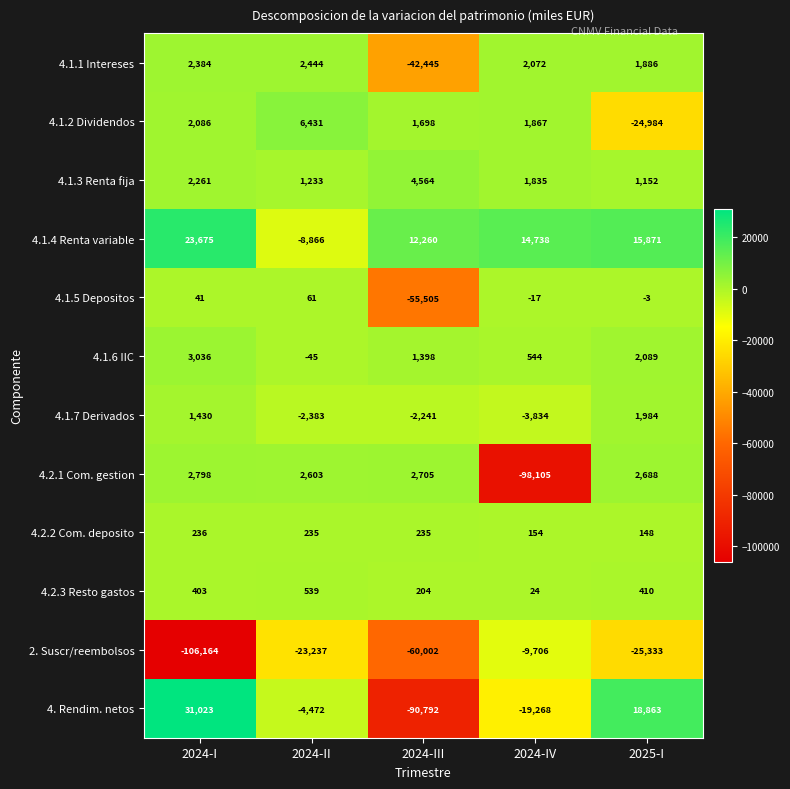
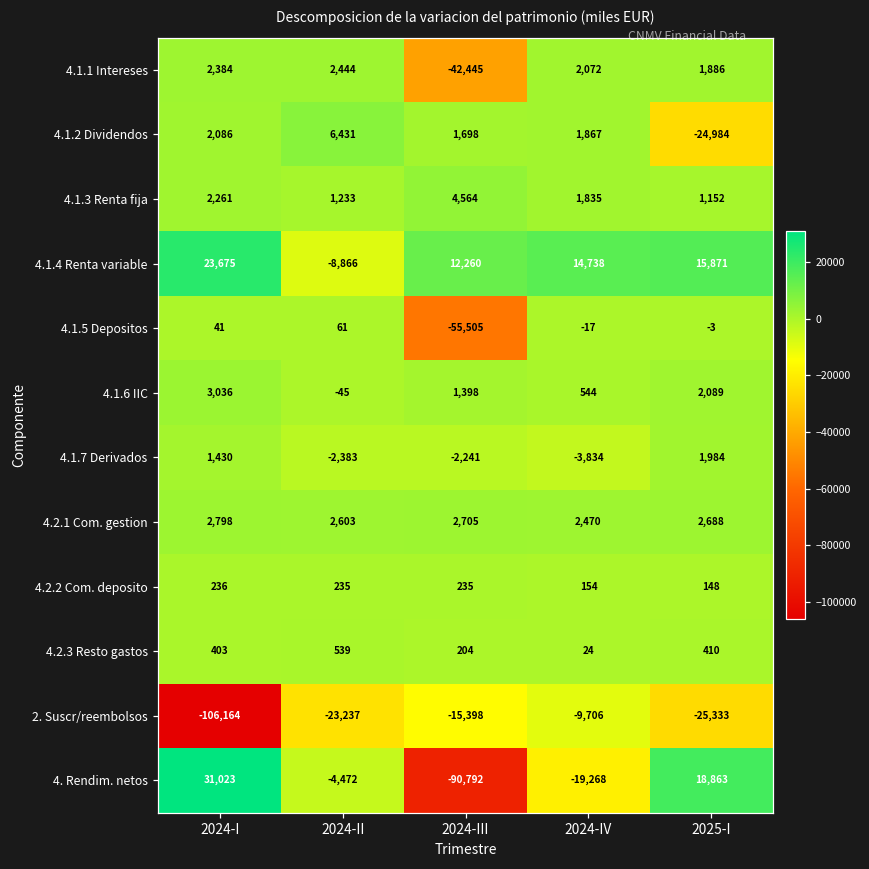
4.2.1 Com. gestion, 2024-IV: -98,105 -> 2,470
2. Suscr/reembolsos, 2024-III: -60,002 -> -15,398
